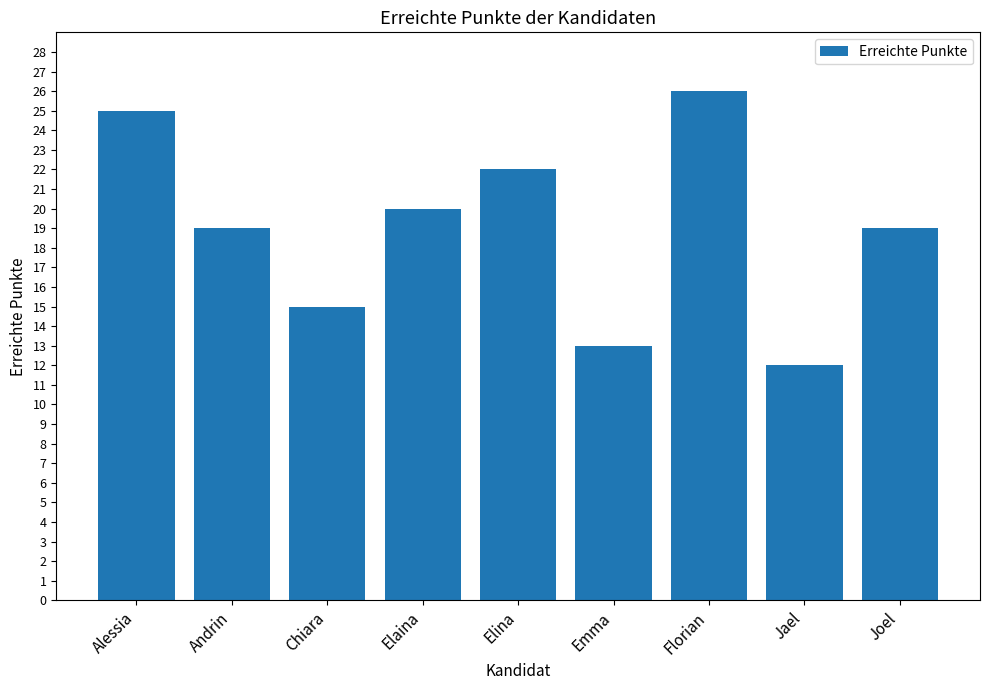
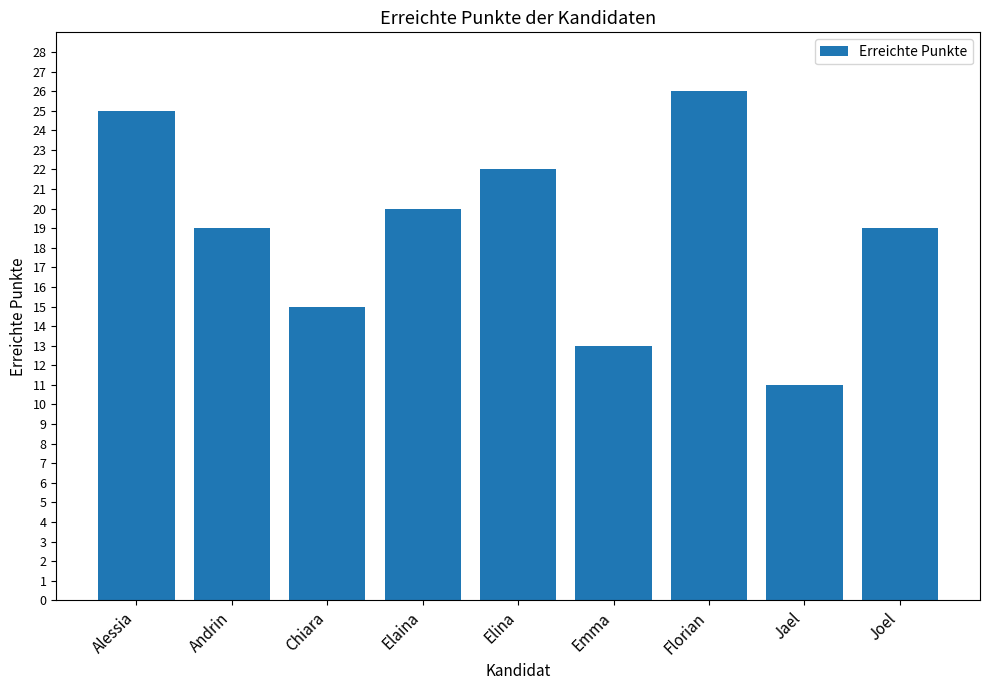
Jael: 12 -> 11
